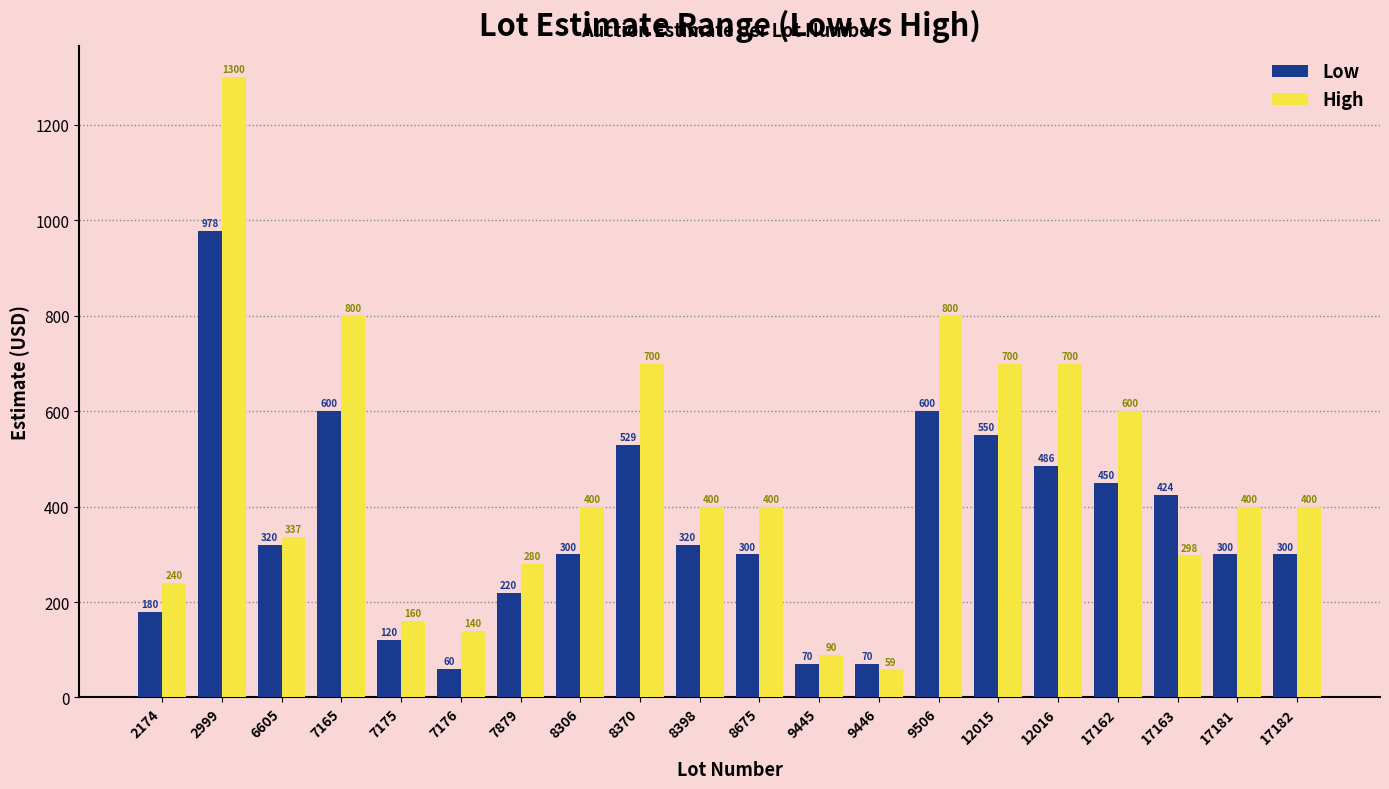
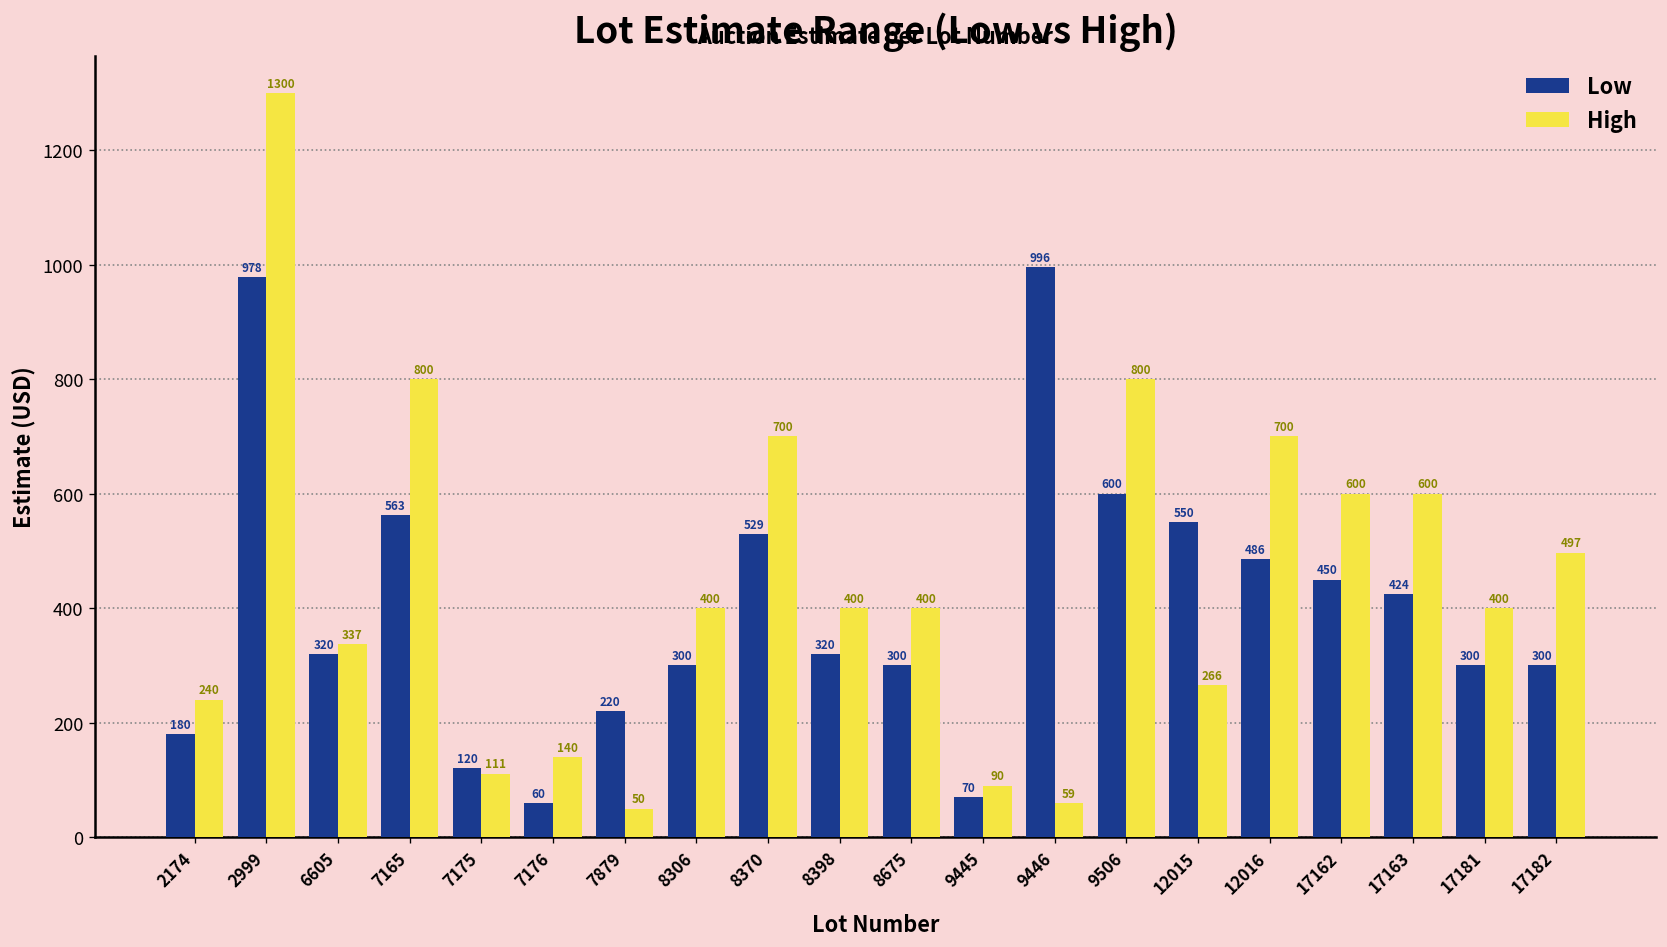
Low, 7165: 600 -> 563
High, 7175: 160 -> 111
High, 7879: 280 -> 50
Low, 9446: 70 -> 996
High, 12015: 700 -> 266
High, 17163: 298 -> 600
High, 17182: 400 -> 497
